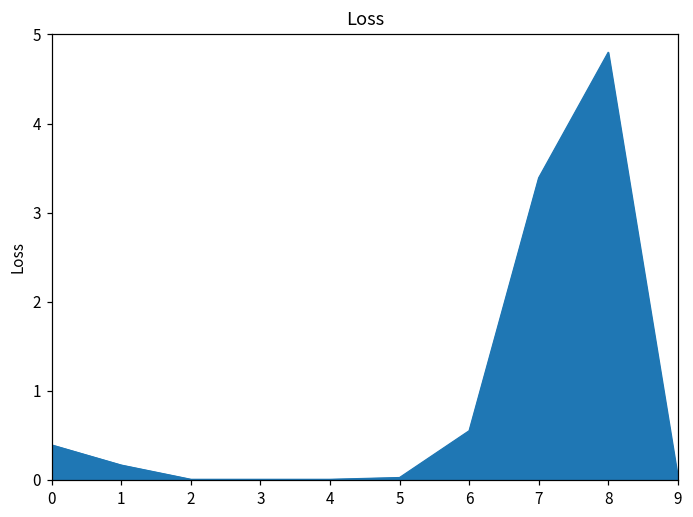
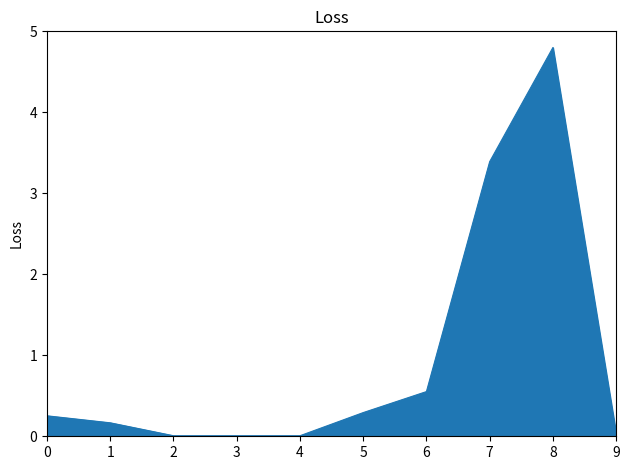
0: 0.4 -> 0.3
5: 0.0 -> 0.3
